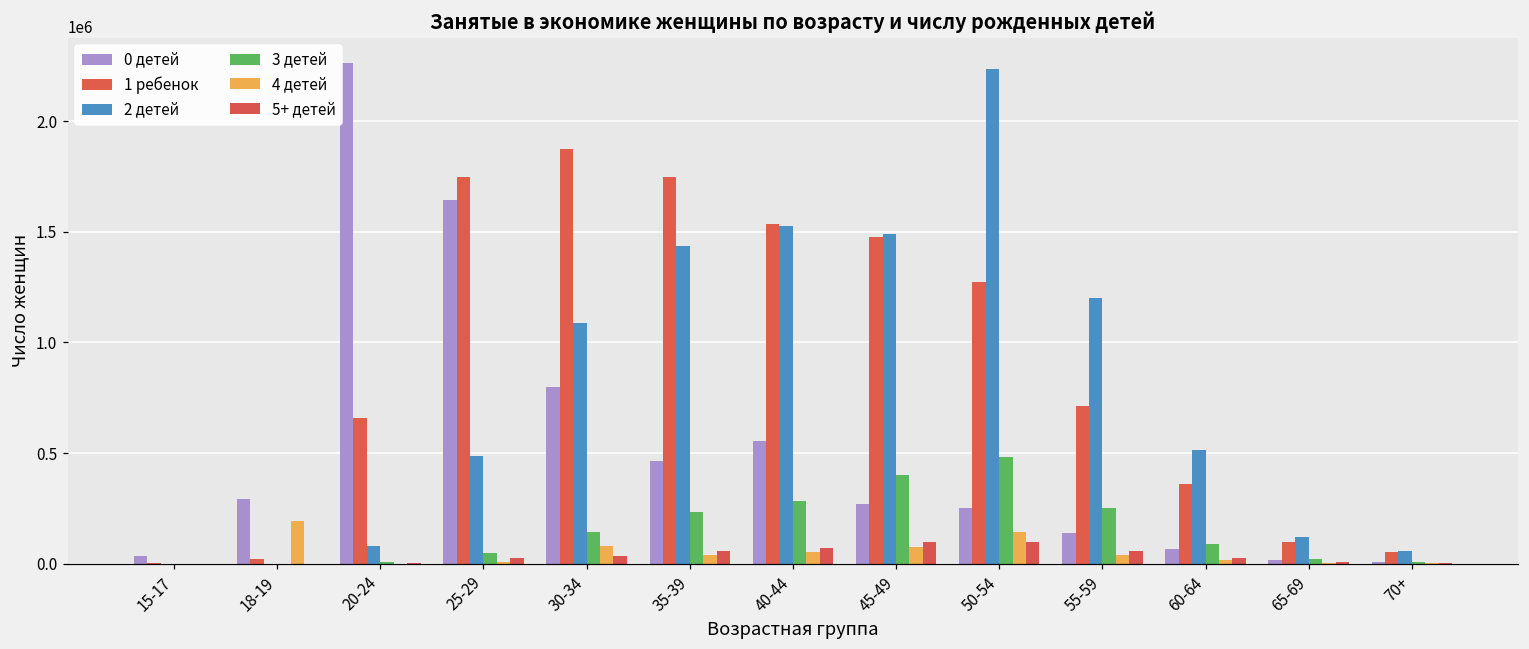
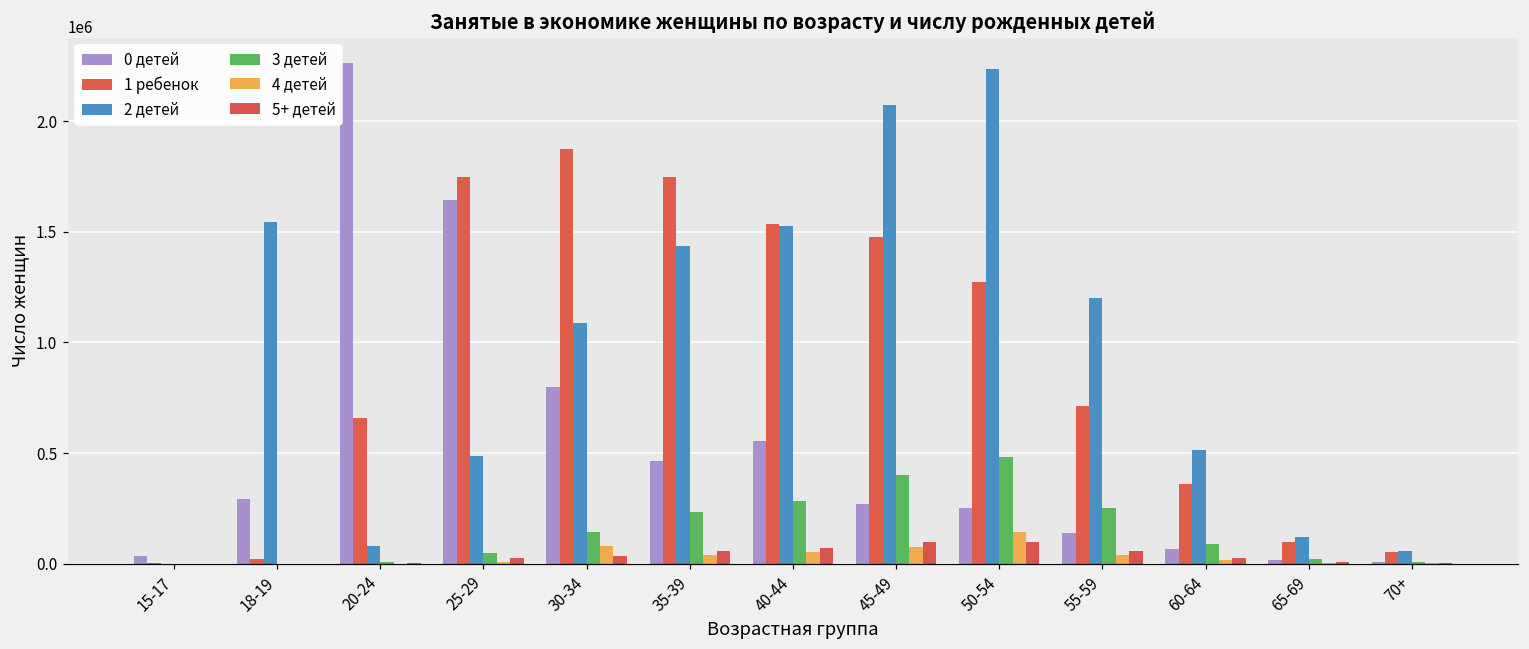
2 детей, 18-19: 0 -> 1540000
4 детей, 18-19: 190000 -> 0
2 детей, 45-49: 1490000 -> 2070000
